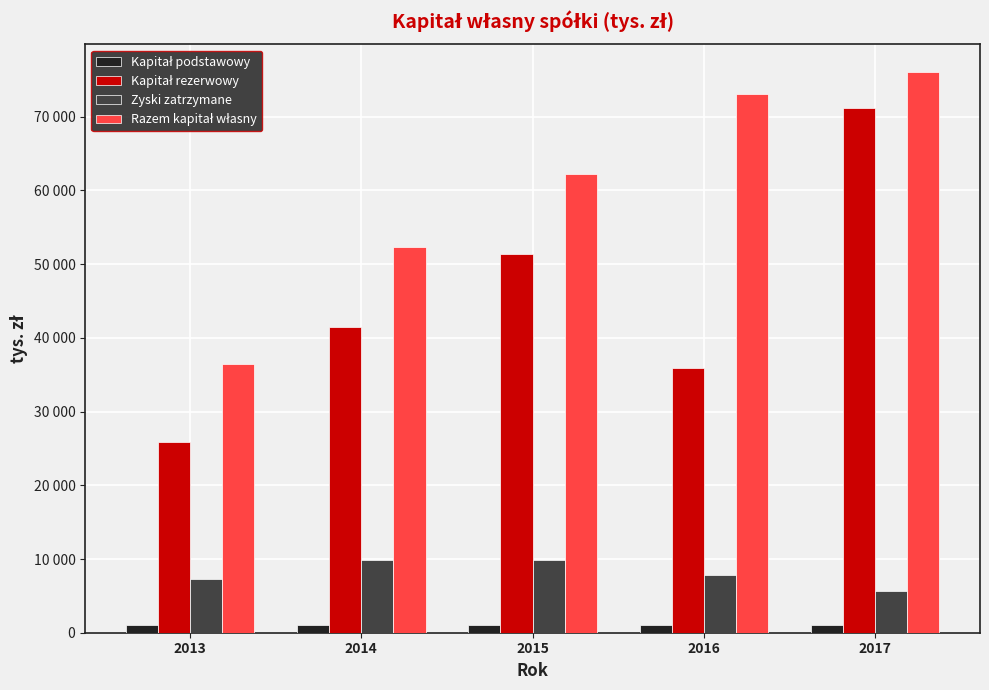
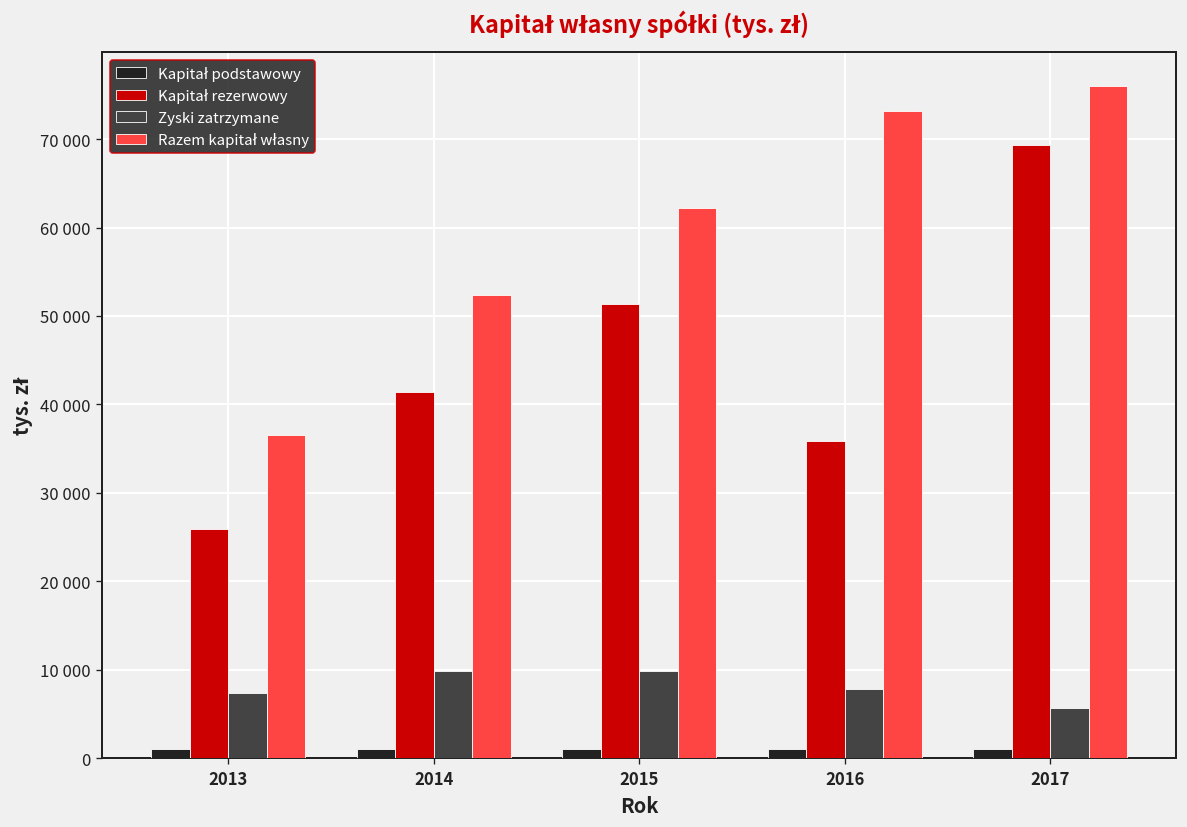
Kapitał rezerwowy, 2017: 71000 -> 69000
